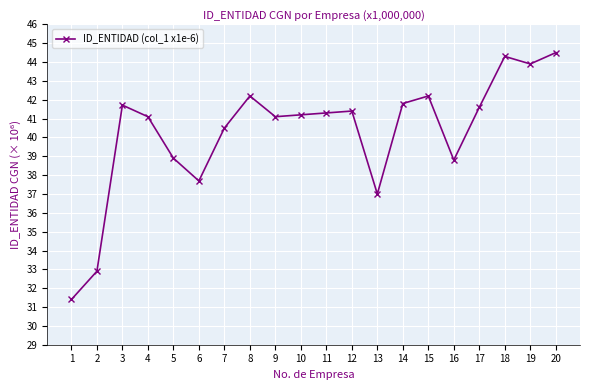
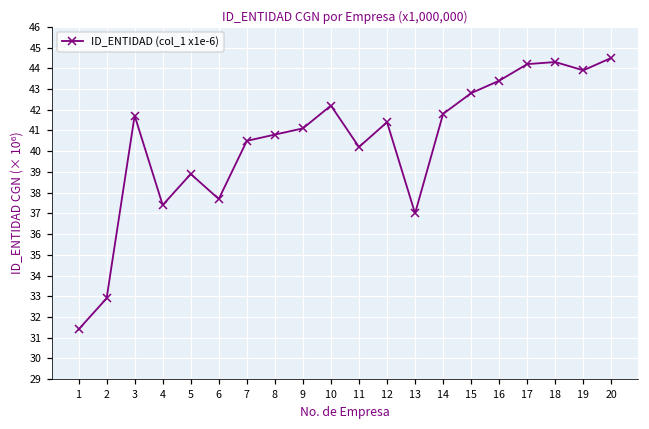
4: 41.1 -> 37.4
8: 42.2 -> 40.8
10: 41.2 -> 42.2
11: 41.3 -> 40.2
15: 42.2 -> 42.8
16: 38.8 -> 43.4
17: 41.6 -> 44.2
